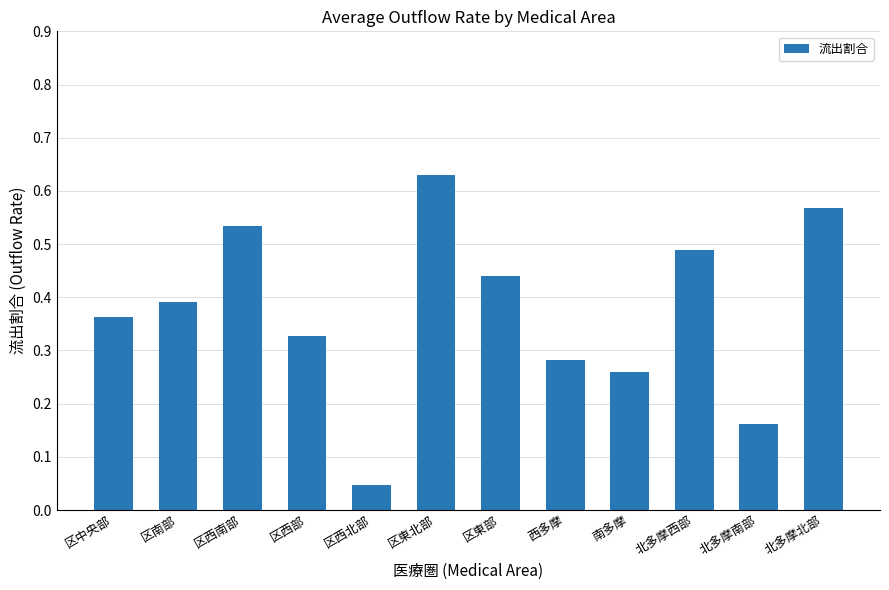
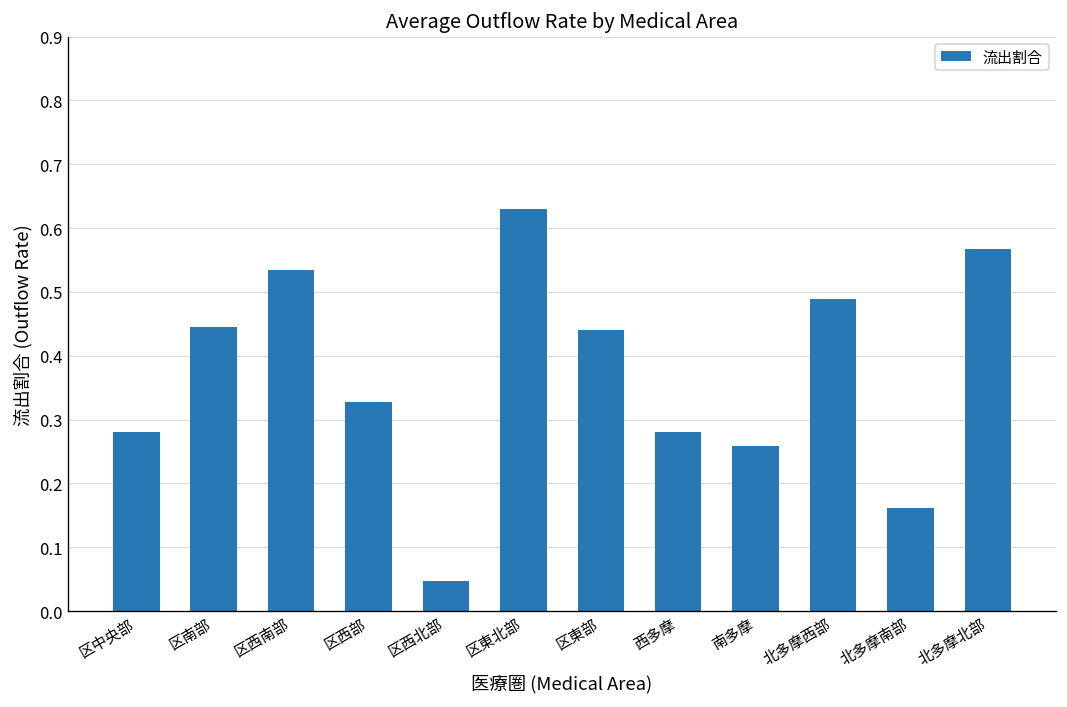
区中央部: 0.36 -> 0.28
区南部: 0.39 -> 0.45
